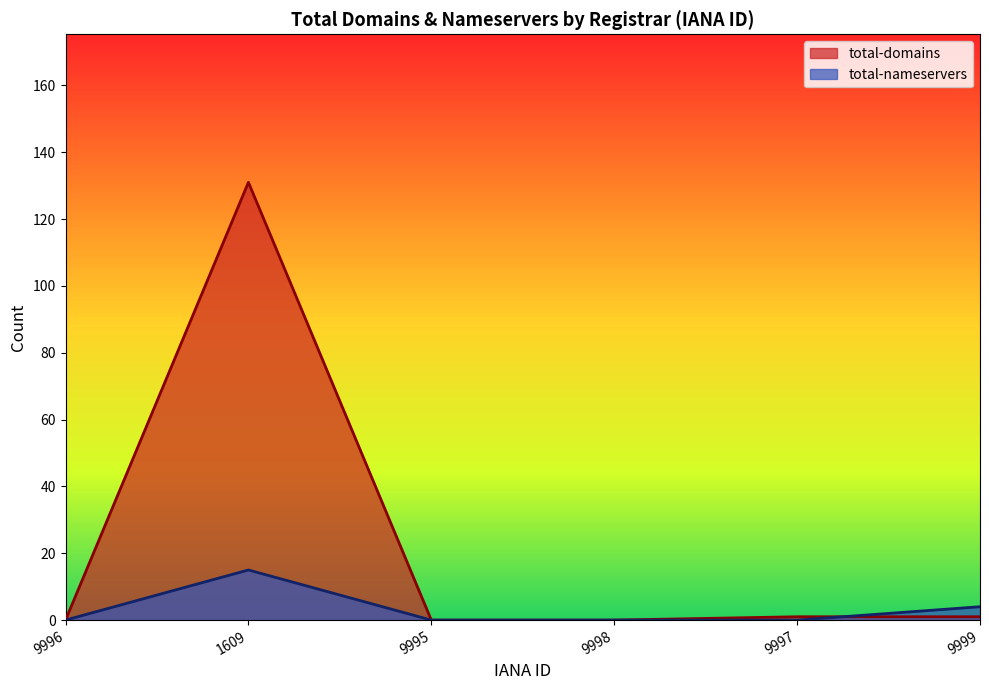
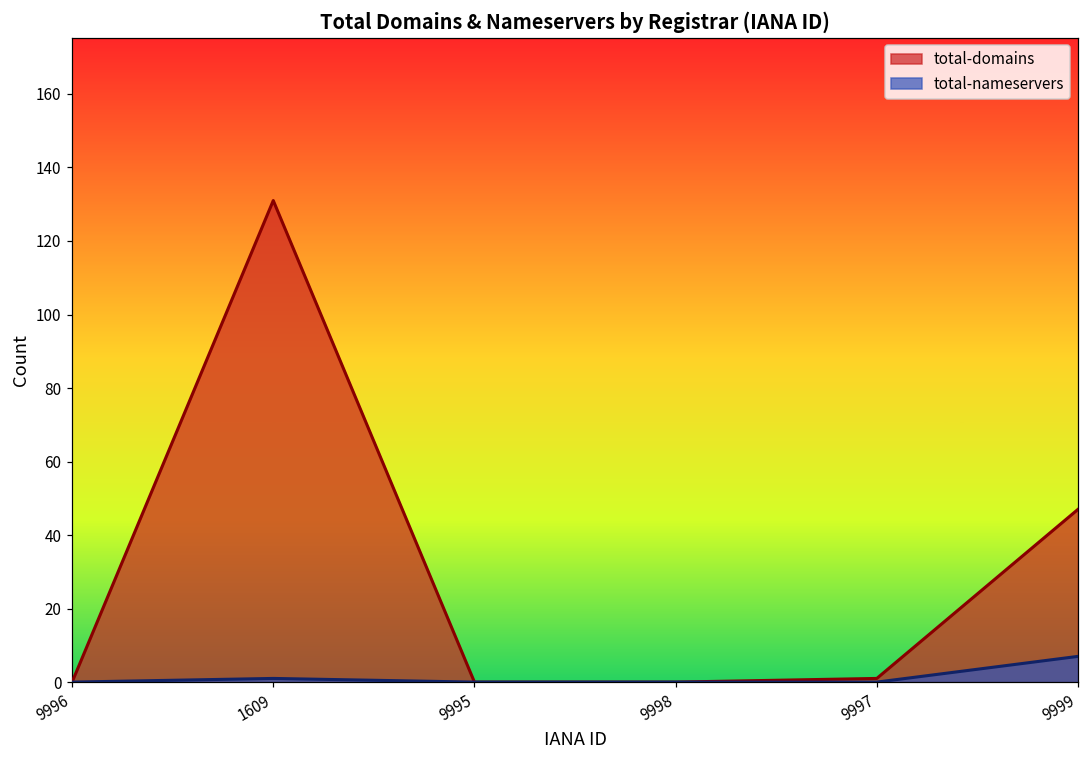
total-nameservers, 1609: 15 -> 1
total-domains, 9999: 1 -> 47
total-nameservers, 9999: 4 -> 7
